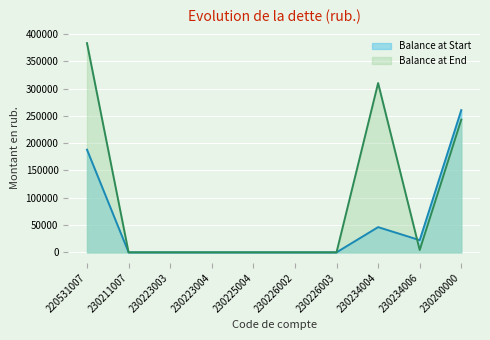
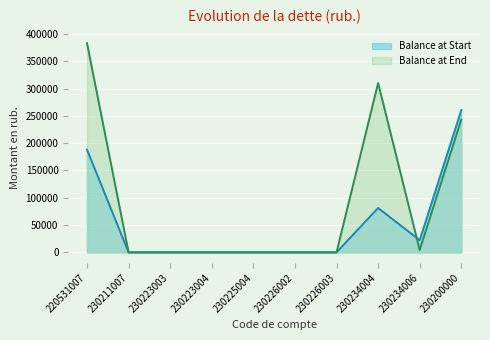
Balance at Start, 230234004: 50000 -> 80000
